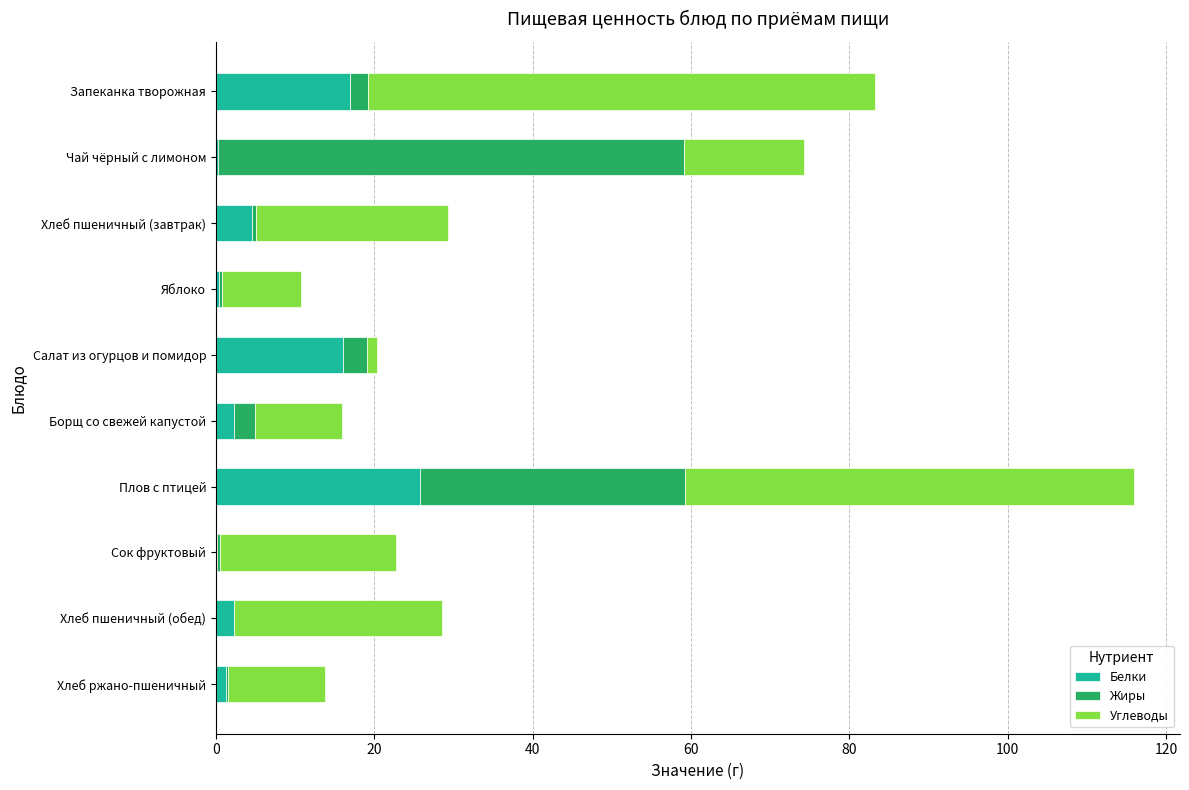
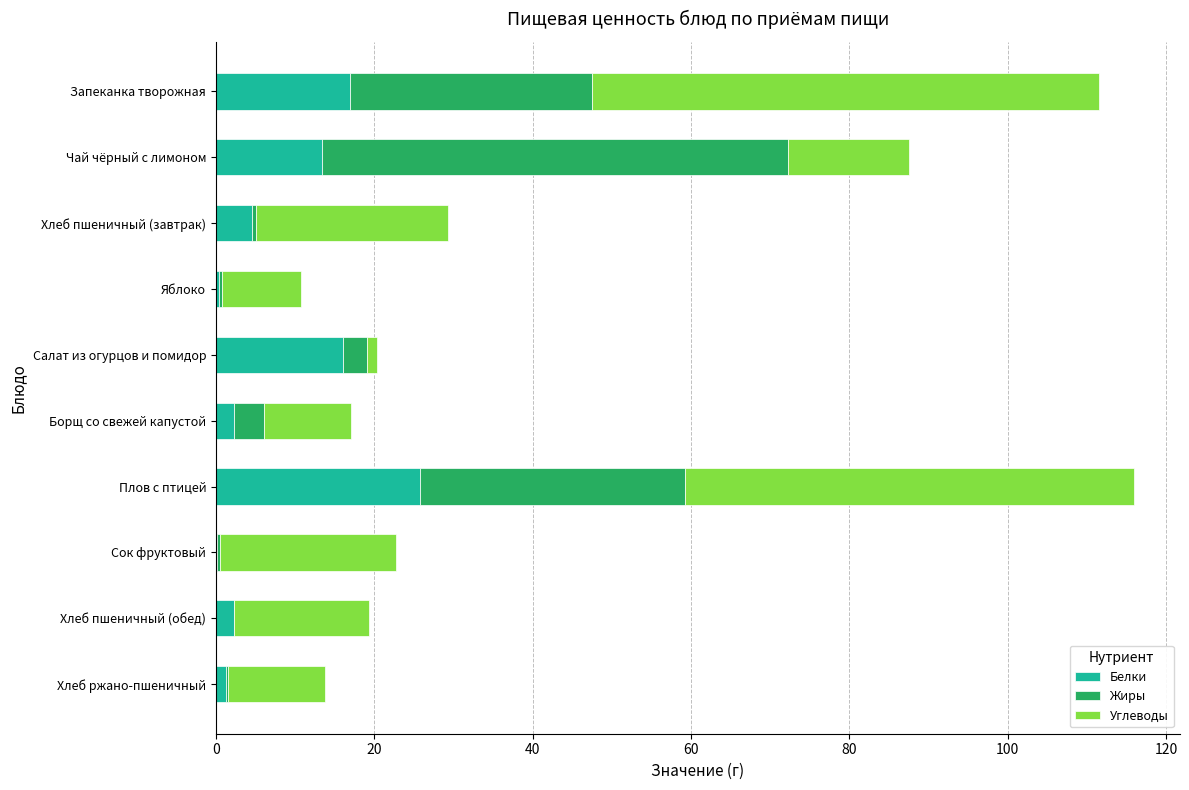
Жиры, Запеканка творожная: 2 -> 31
Белки, Чай чёрный с лимоном: 0 -> 13
Жиры, Борщ со свежей капустой: 3 -> 4
Углеводы, Хлеб пшеничный (обед): 26 -> 17
